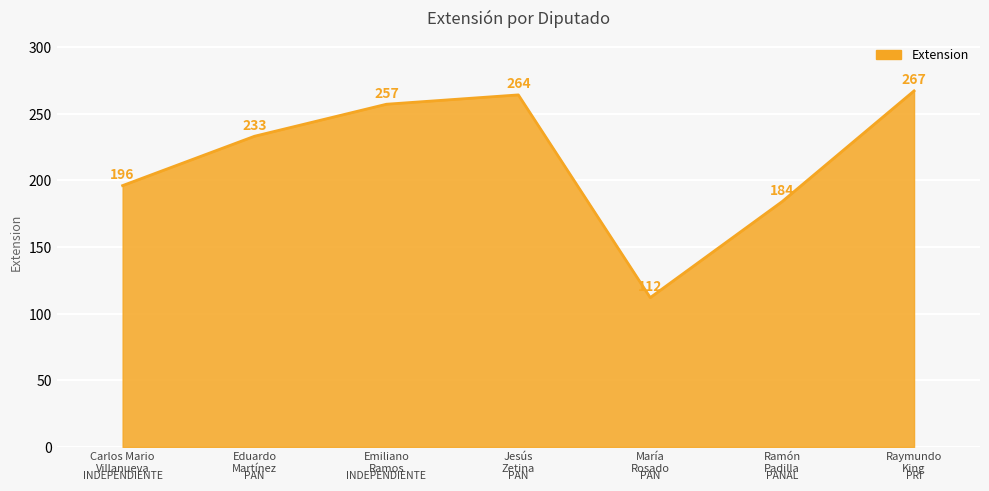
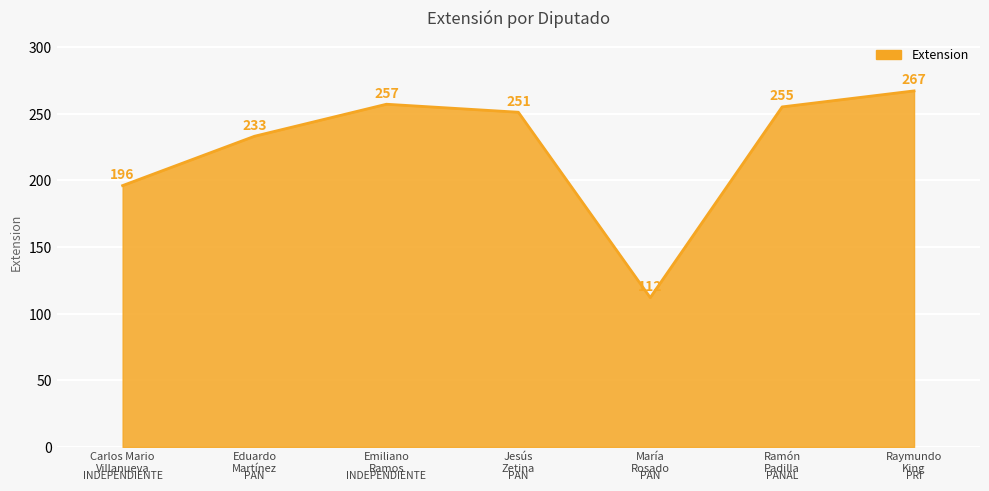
Jesús Zetina: 264 -> 251
Ramón Padilla: 184 -> 255
